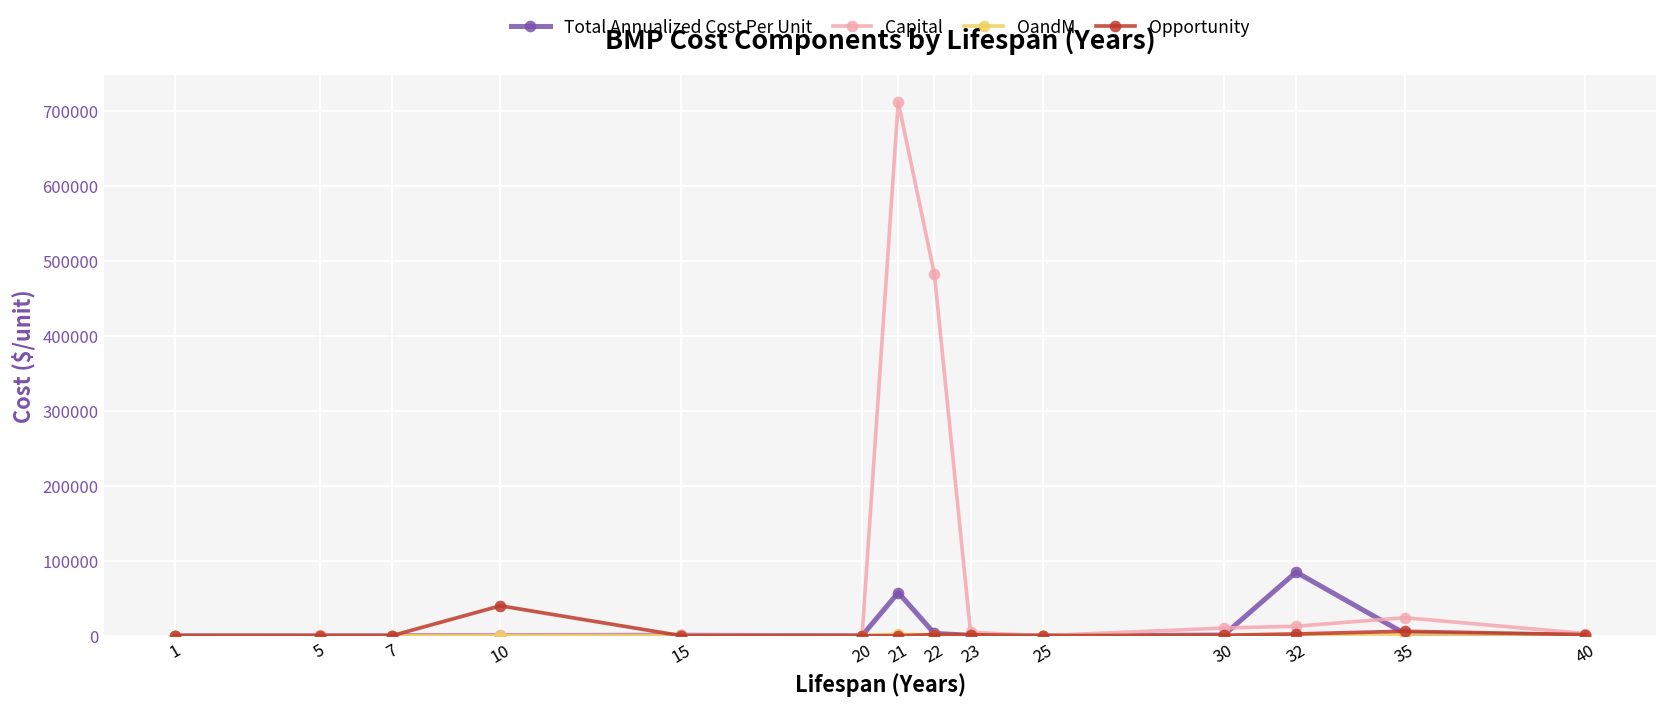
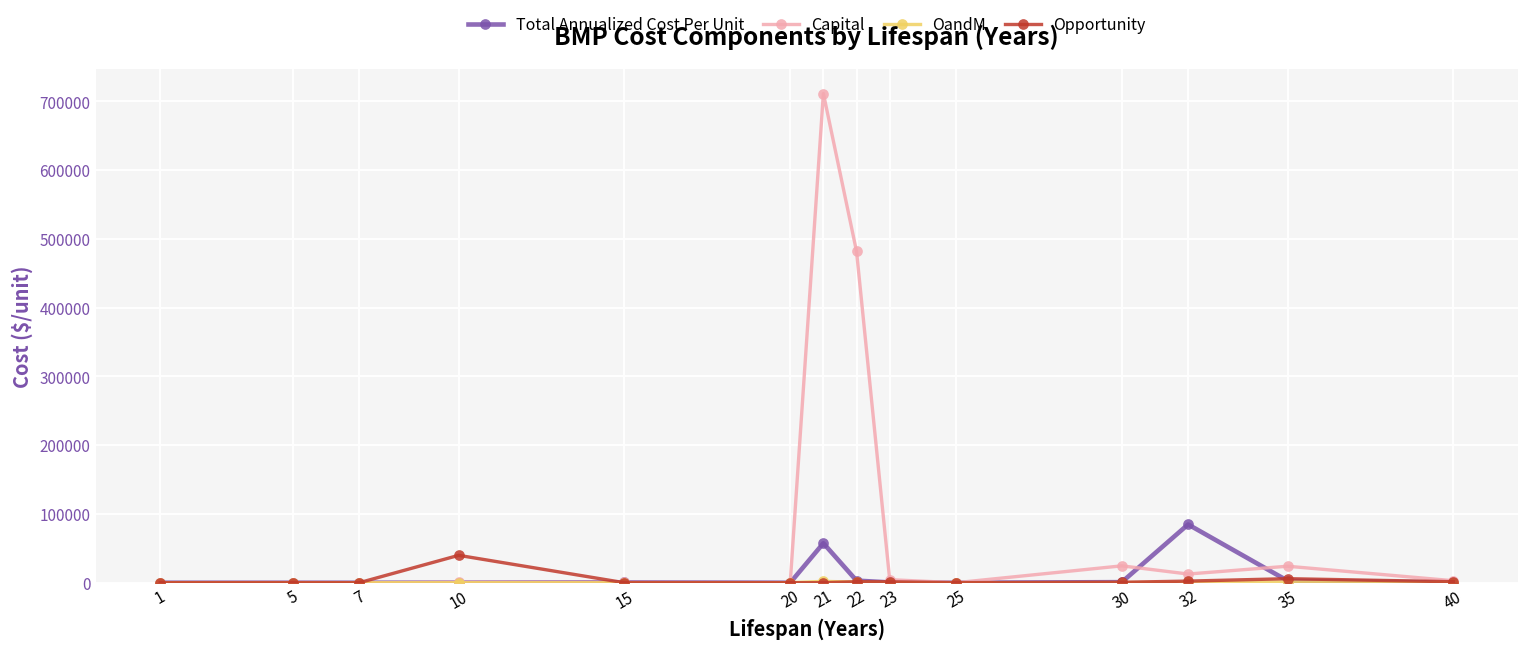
Capital, 30: 10000 -> 20000
